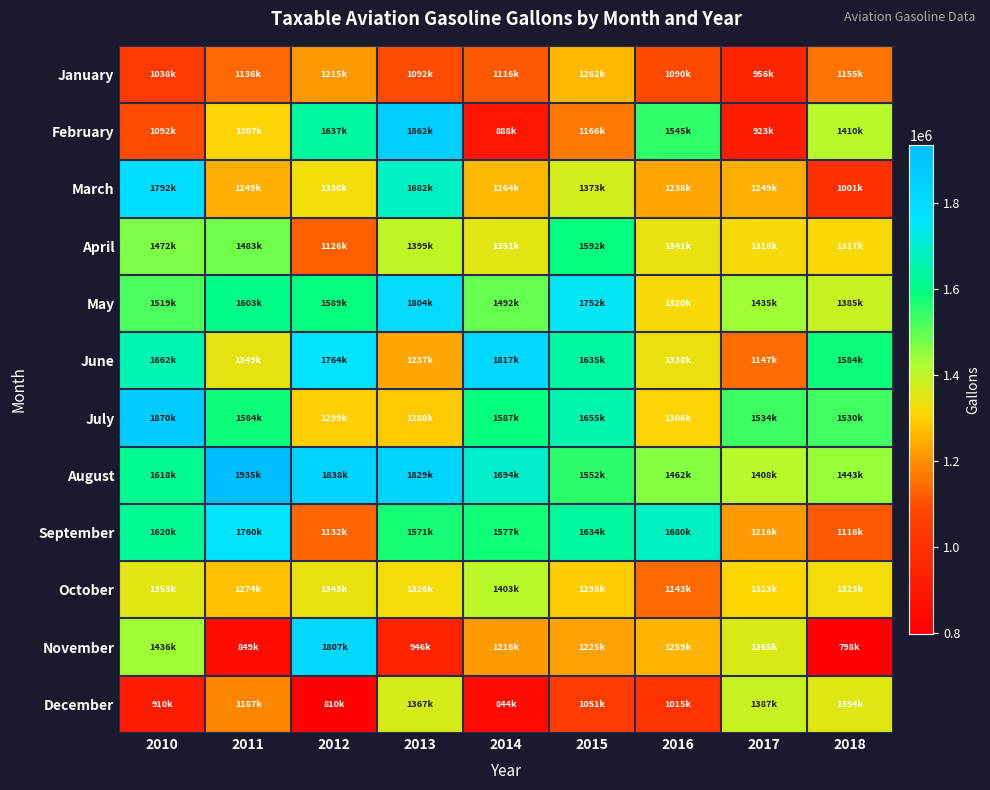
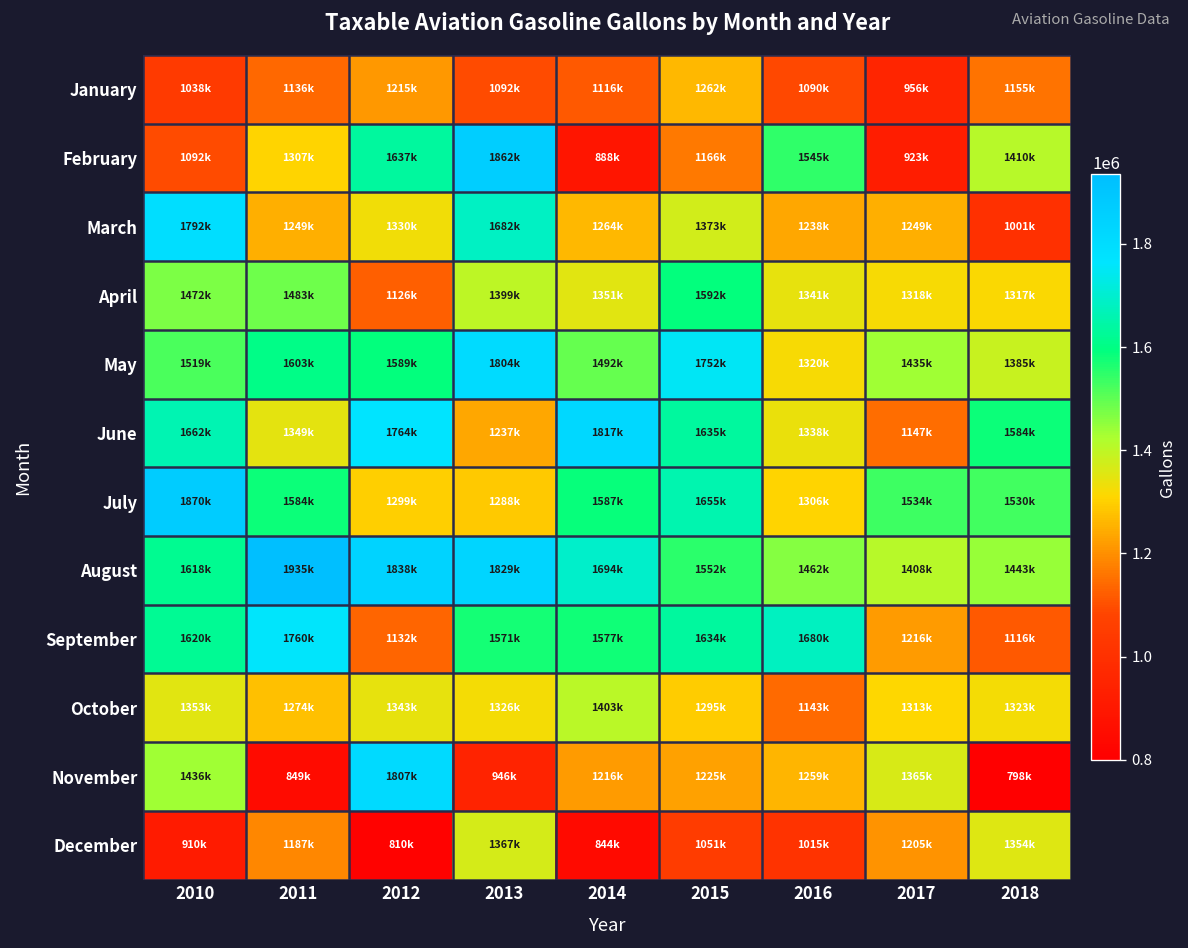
December, 2017: 1387k -> 1205k
